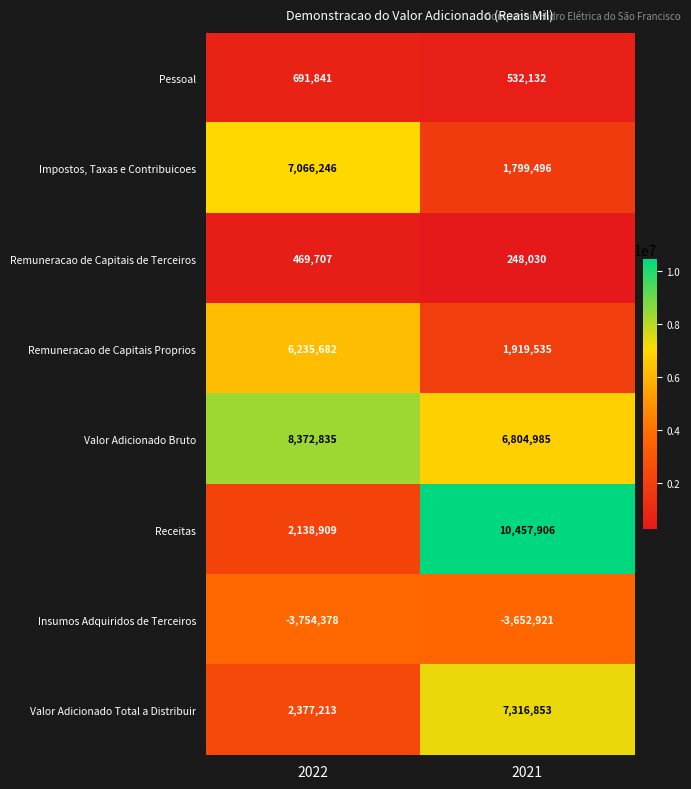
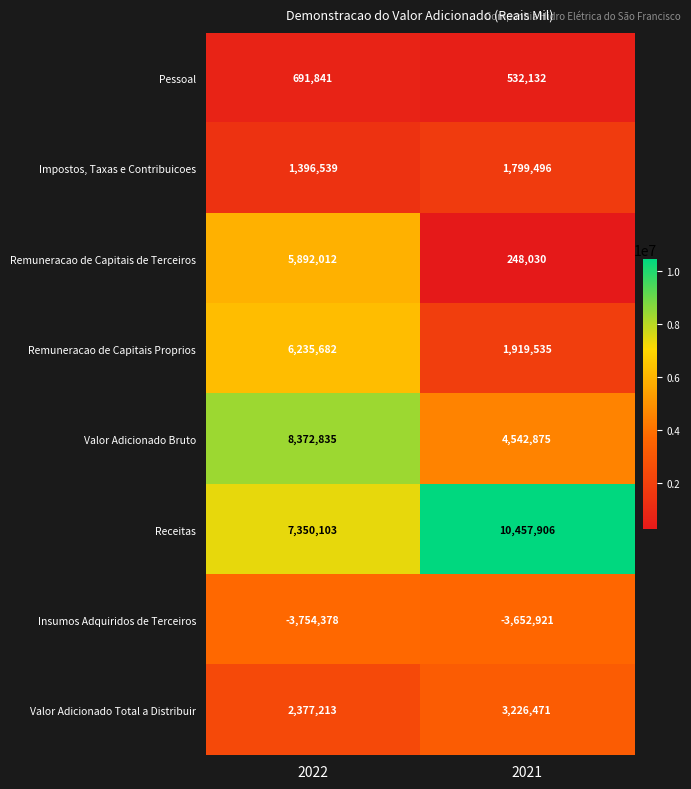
Impostos, Taxas e Contribuicoes, 2022: 7,066,246 -> 1,396,539
Remuneracao de Capitais de Terceiros, 2022: 469,707 -> 5,892,012
Valor Adicionado Bruto, 2021: 6,804,985 -> 4,542,875
Receitas, 2022: 2,138,909 -> 7,350,103
Valor Adicionado Total a Distribuir, 2021: 7,316,853 -> 3,226,471
